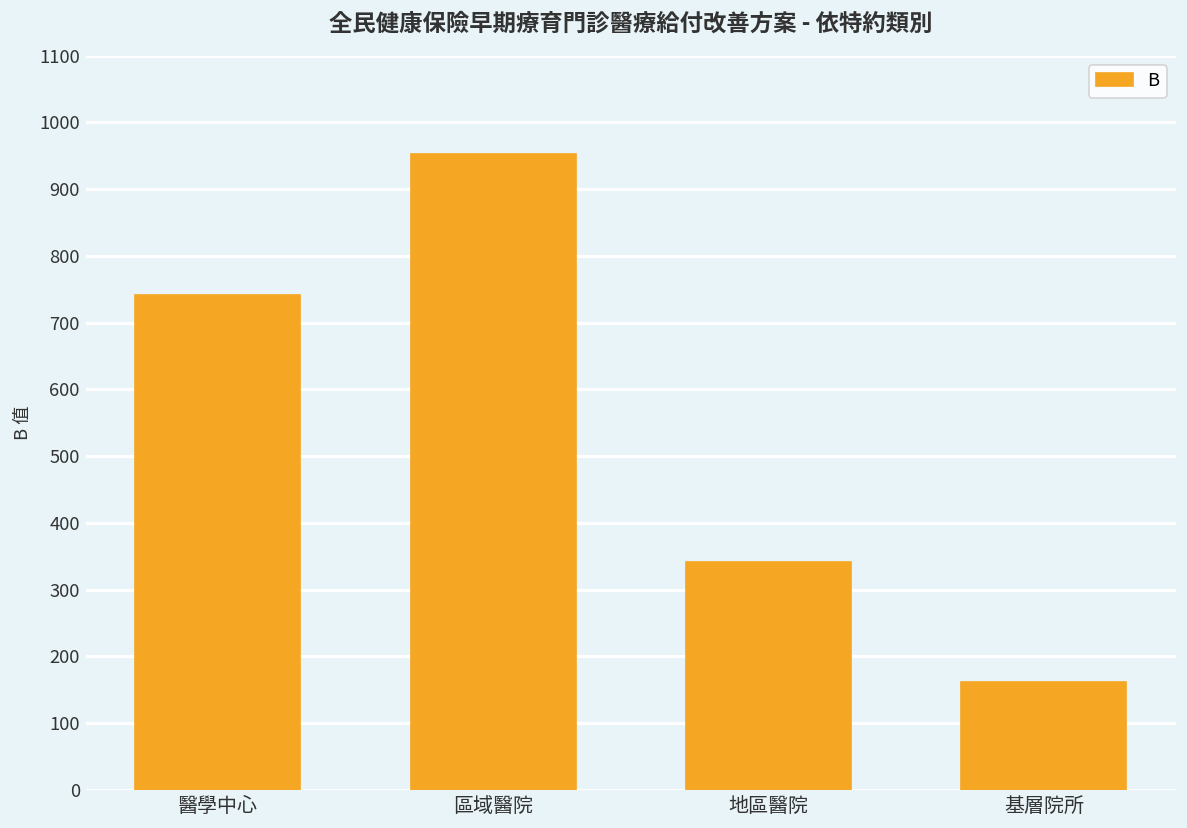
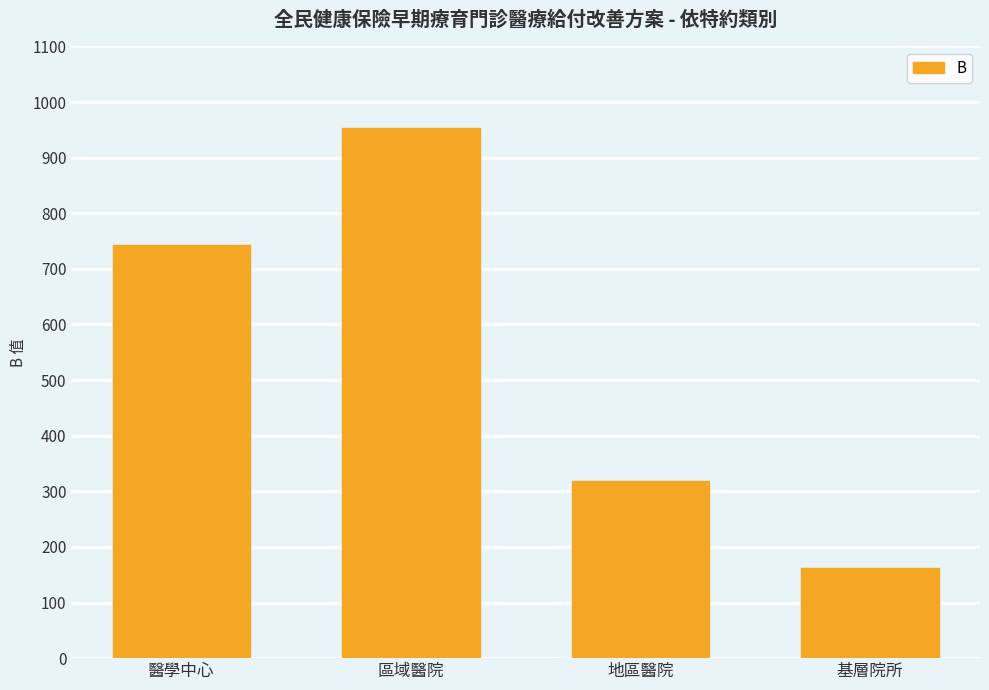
地區醫院: 340 -> 320
